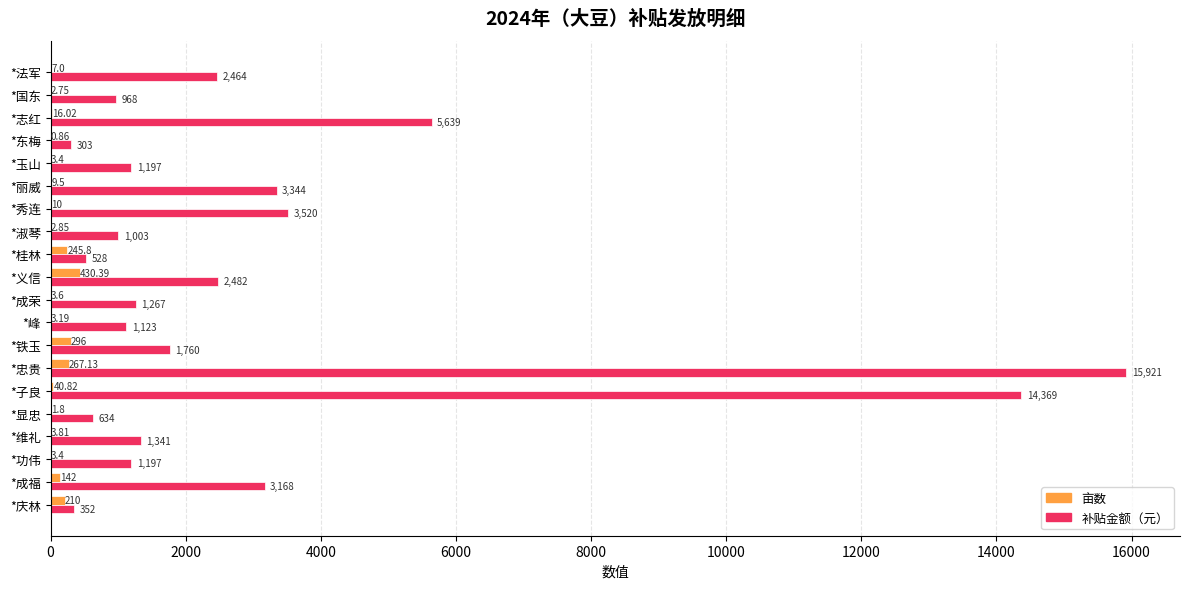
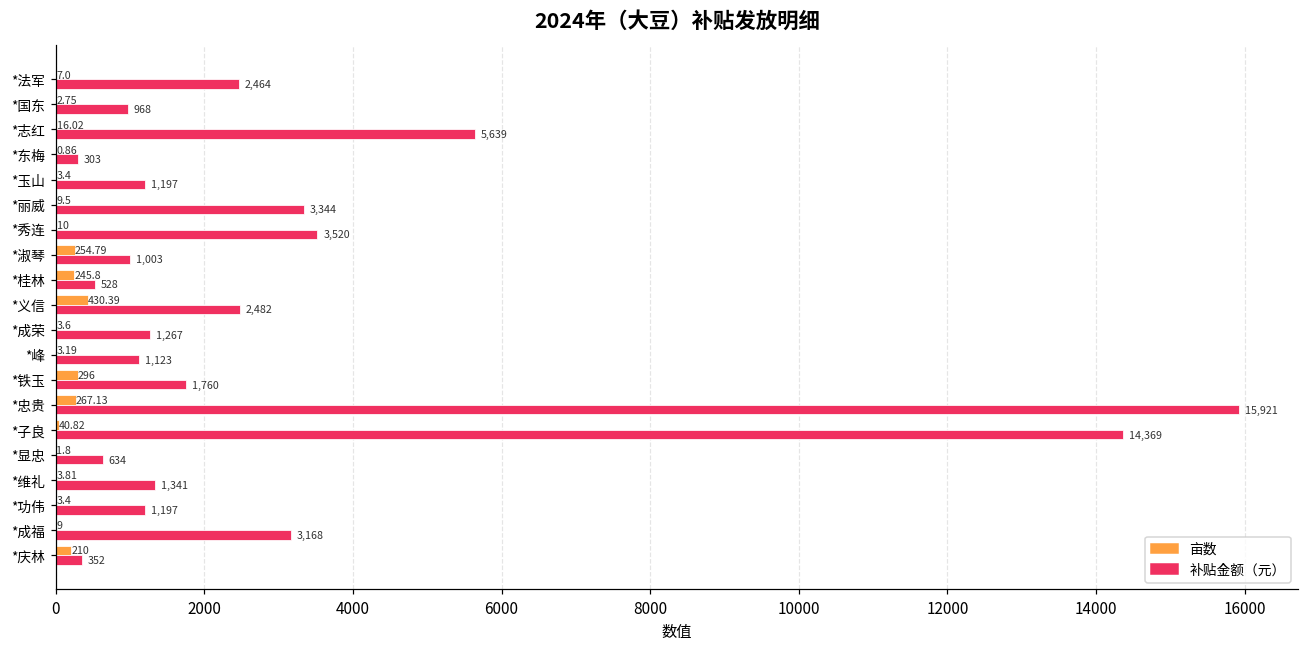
亩数, *淑琴: 2.85 -> 254.79
亩数, *成福: 142 -> 9
